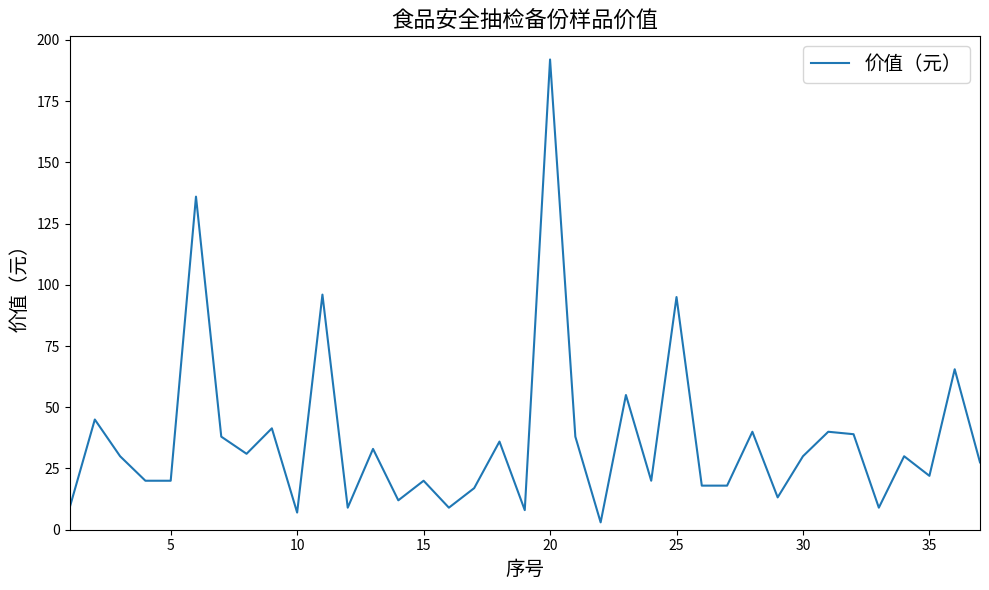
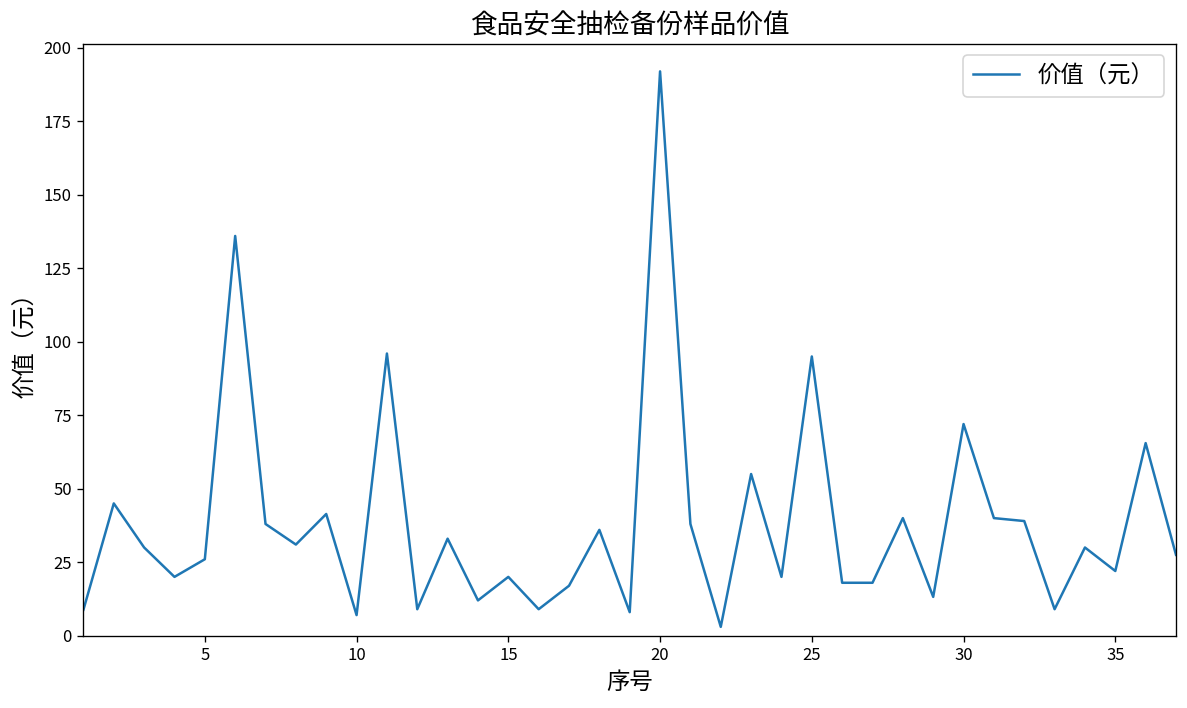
5: 20 -> 26
30: 30 -> 72
